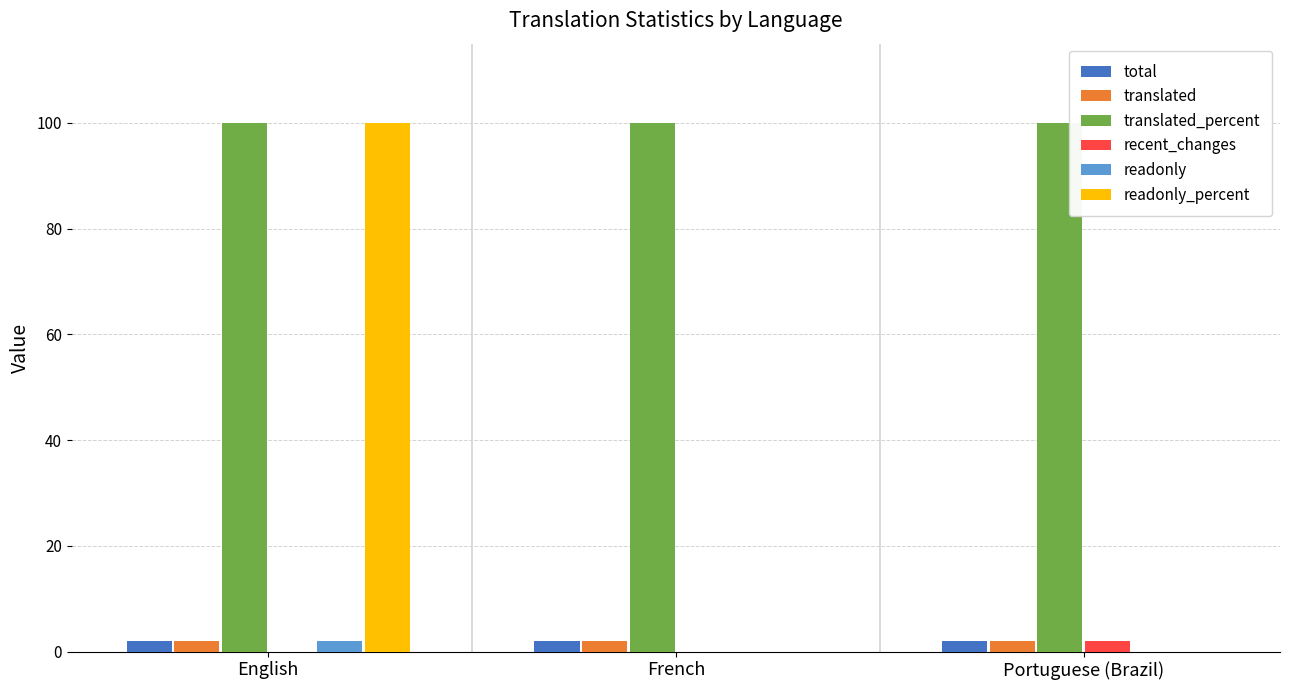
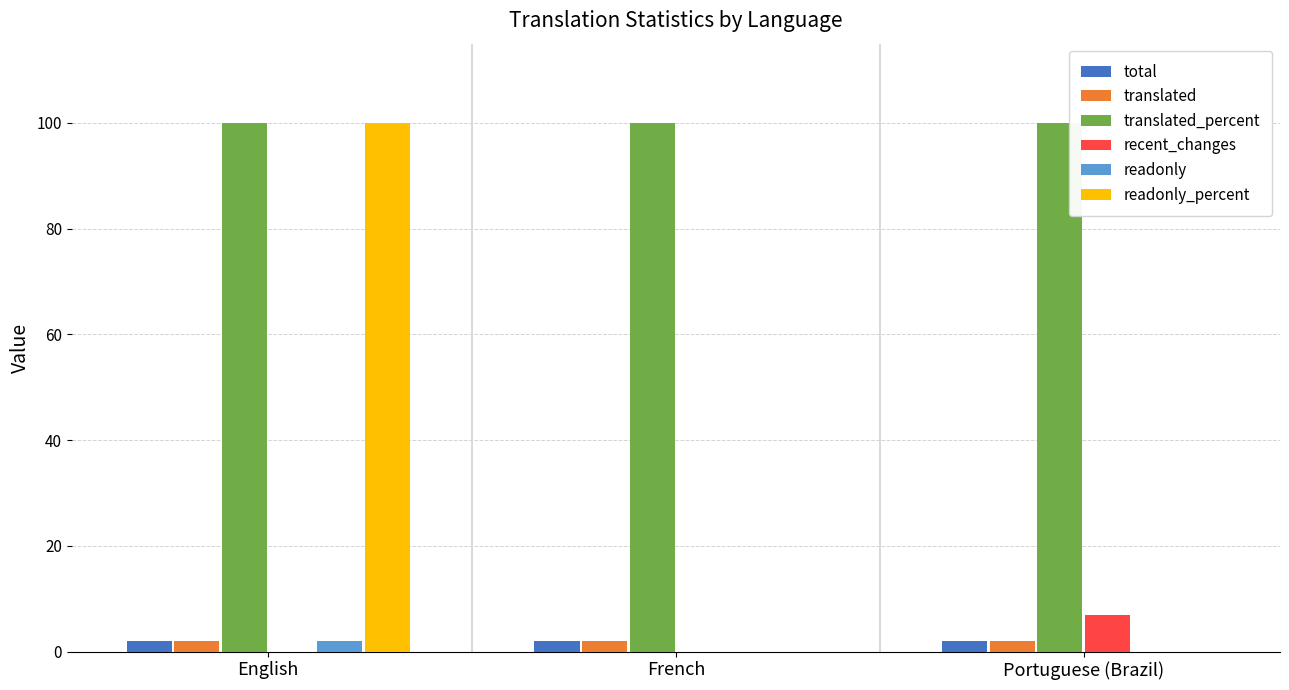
recent_changes, Portuguese (Brazil): 2 -> 7
